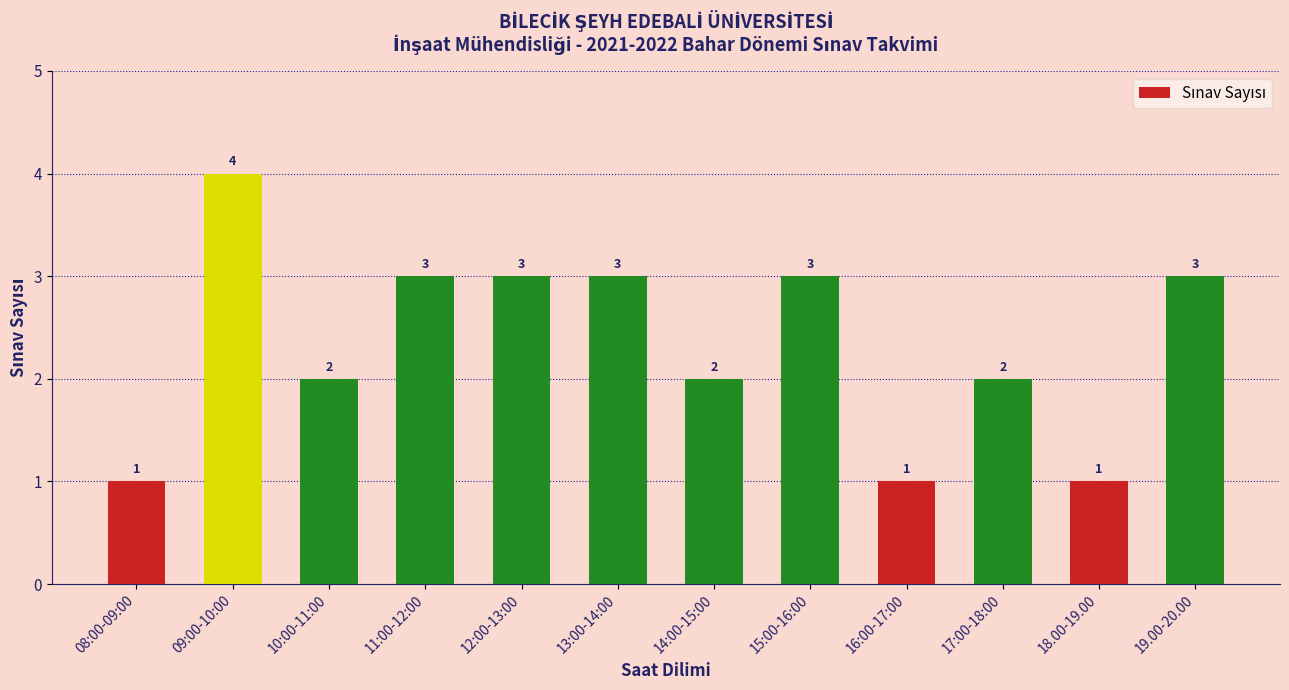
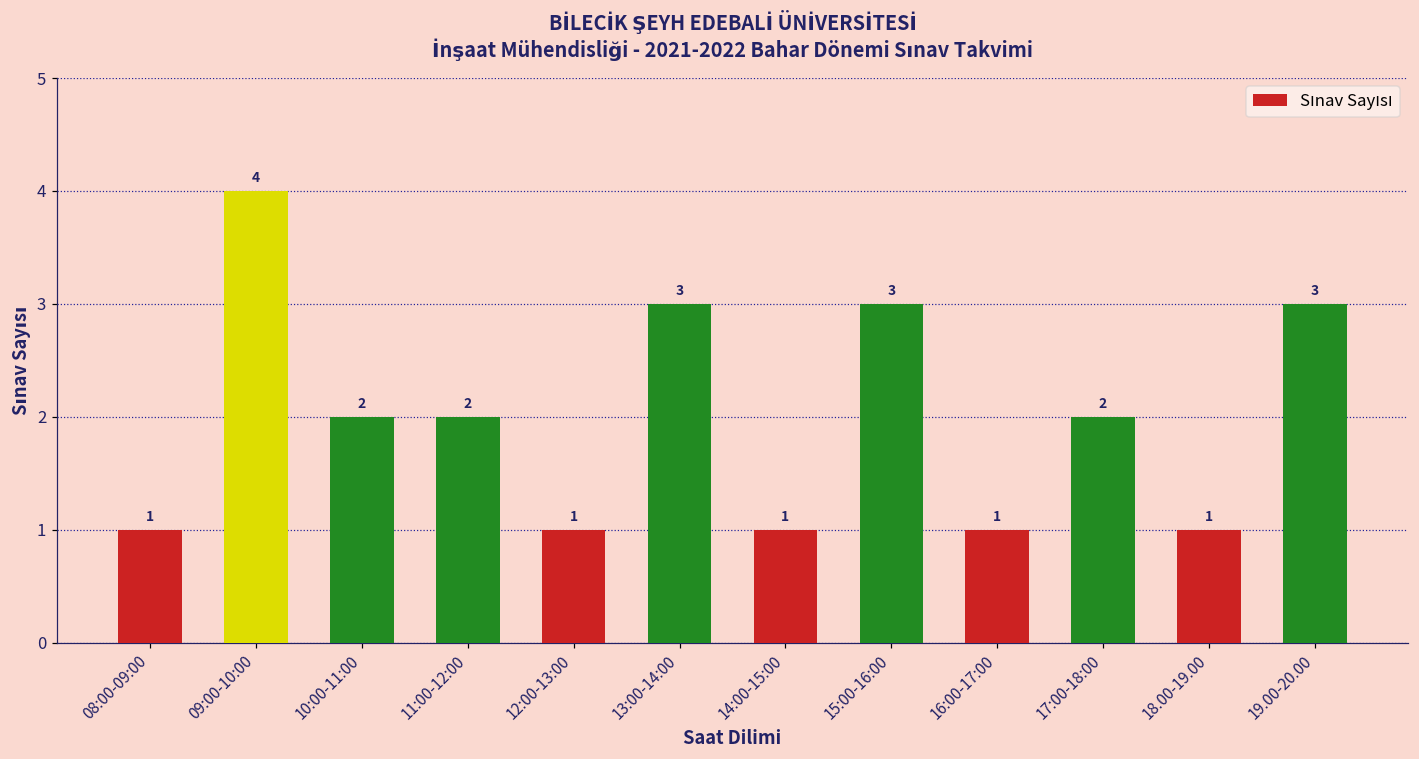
11:00-12:00: 3 -> 2
12:00-13:00: 3 -> 1
14:00-15:00: 2 -> 1
